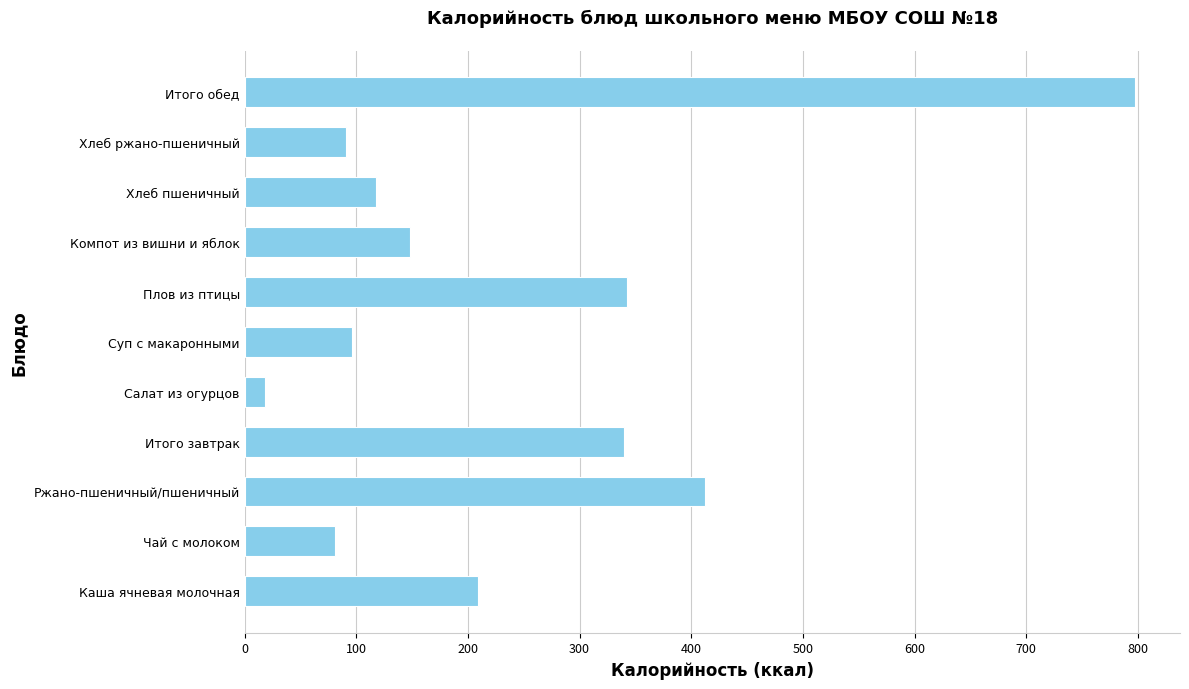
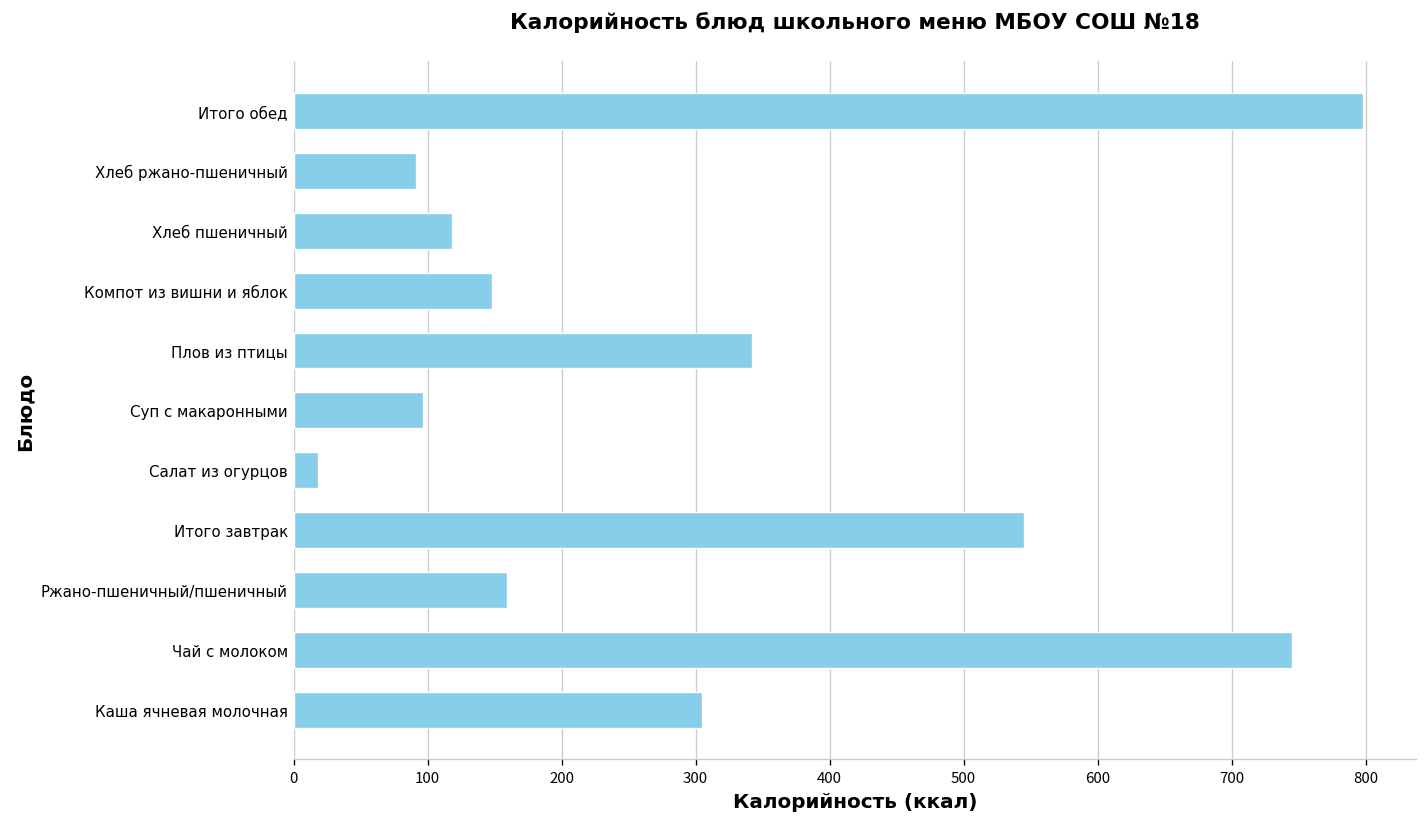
Итого завтрак: 340 -> 545
Ржано-пшеничный/пшеничный: 412 -> 159
Чай с молоком: 81 -> 745
Каша ячневая молочная: 209 -> 305
